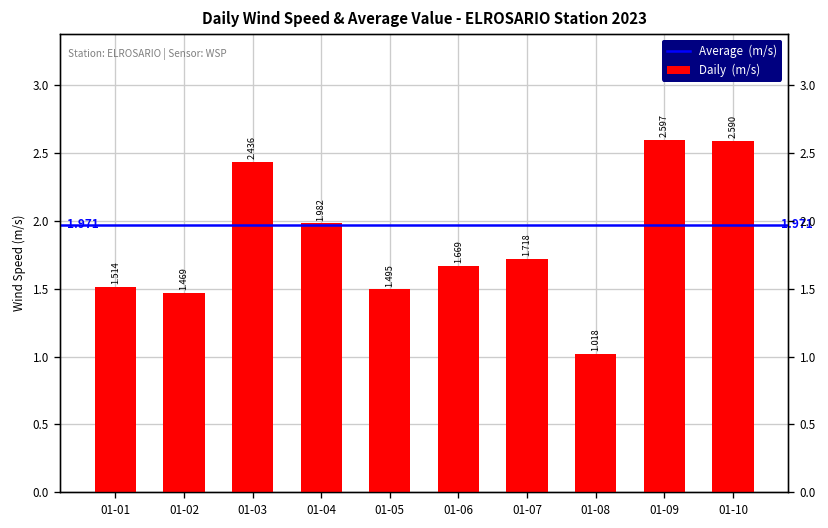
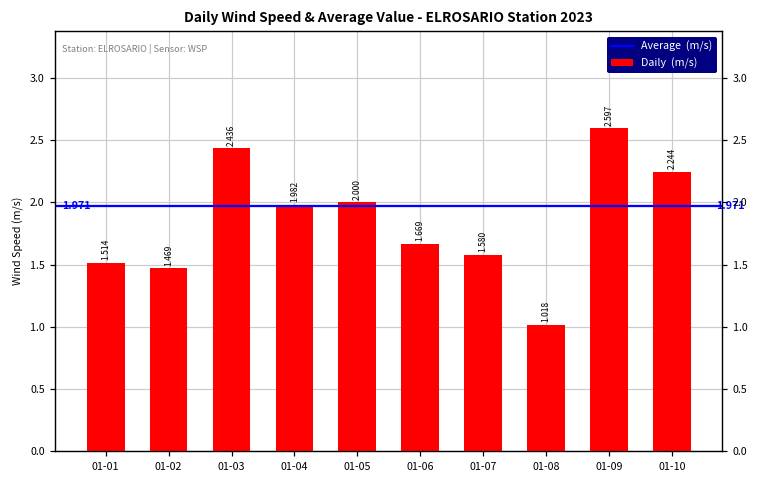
01-05: 1.495 -> 2.000
01-07: 1.718 -> 1.580
01-10: 2.590 -> 2.244
